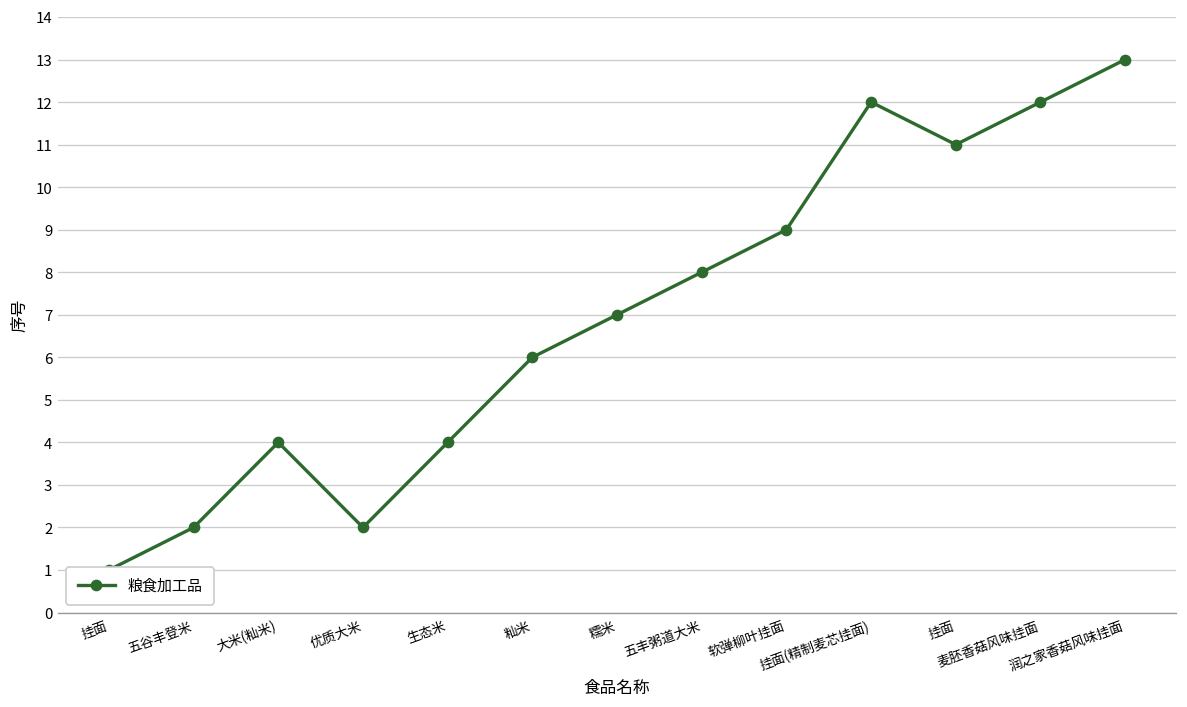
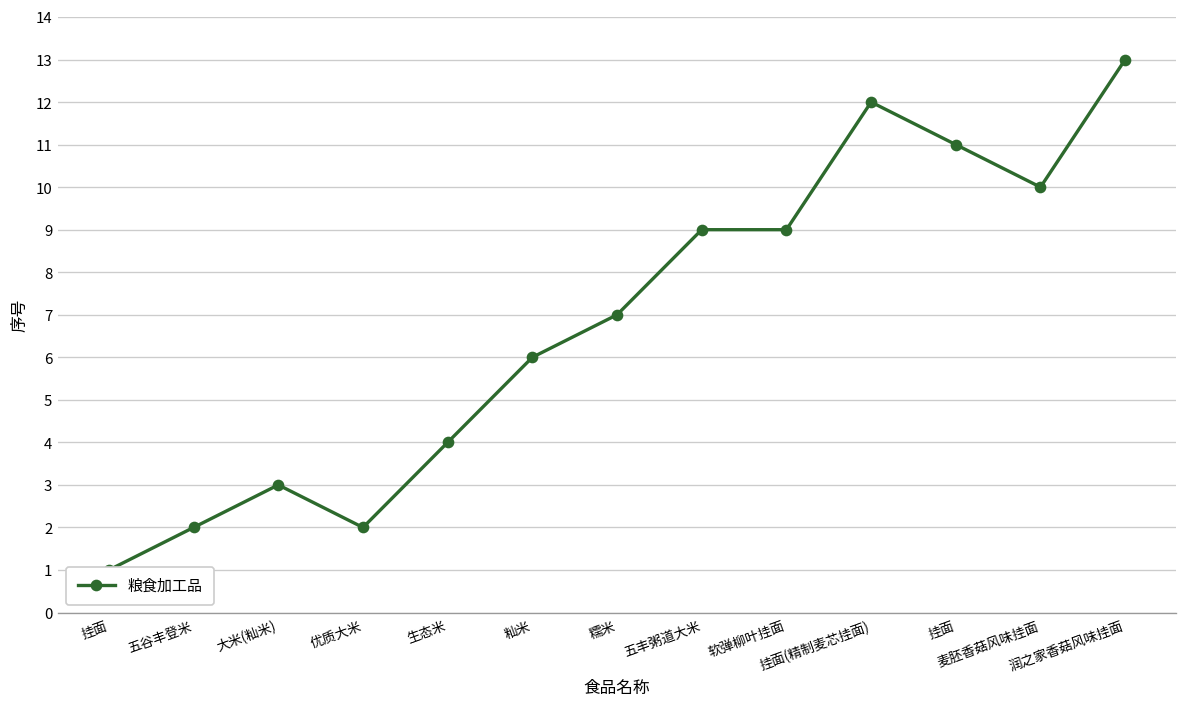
大米(籼米): 4 -> 3
五丰粥道大米: 8 -> 9
麦胚香菇风味挂面: 12 -> 10
